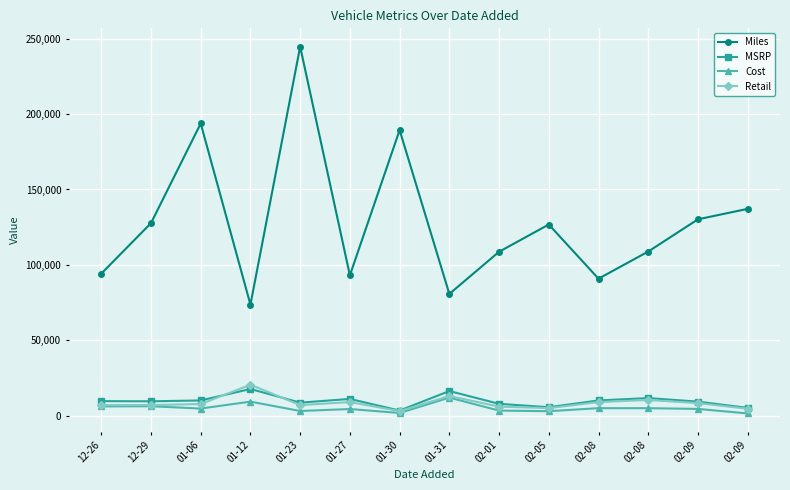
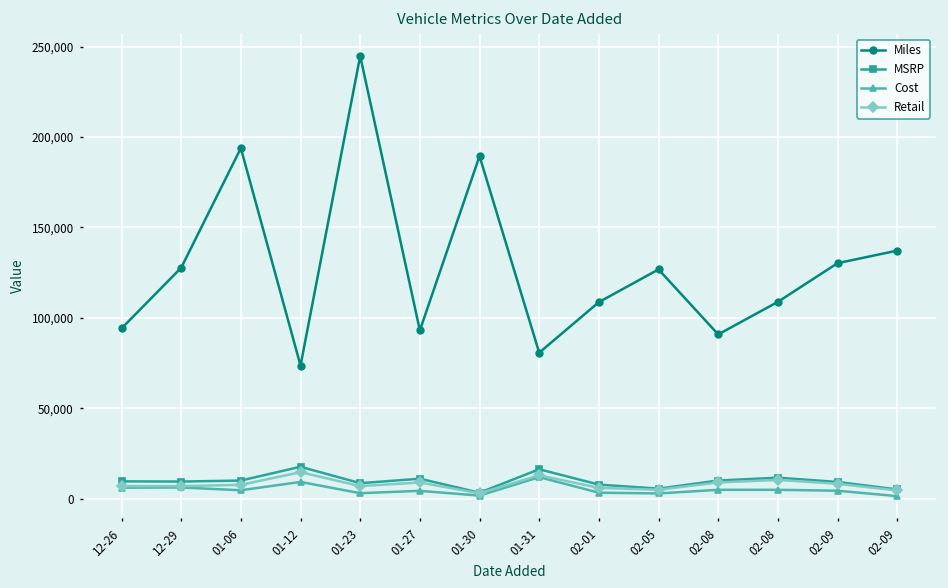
Retail, 01-12: 20,000 -> 15,000
